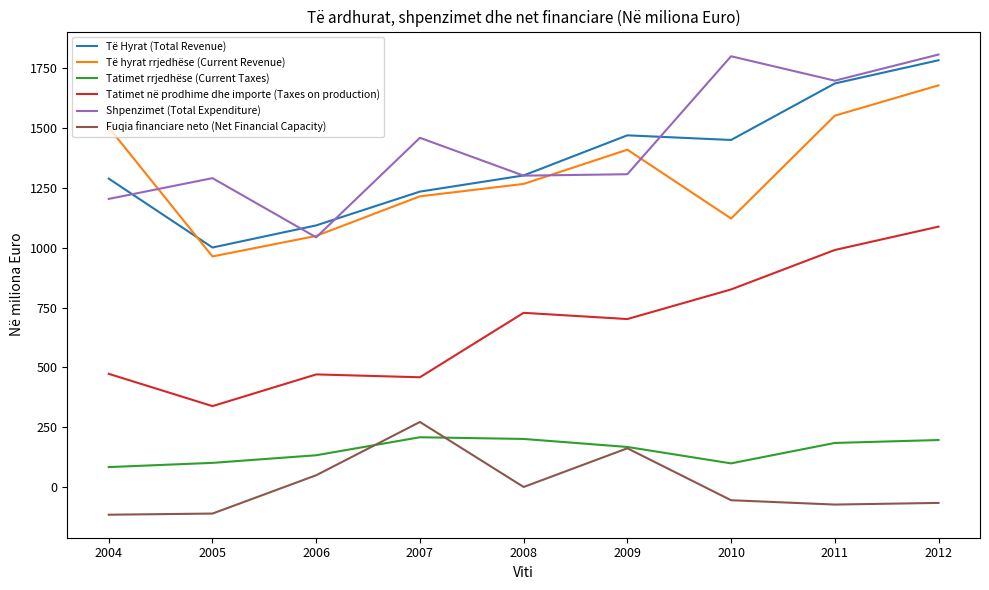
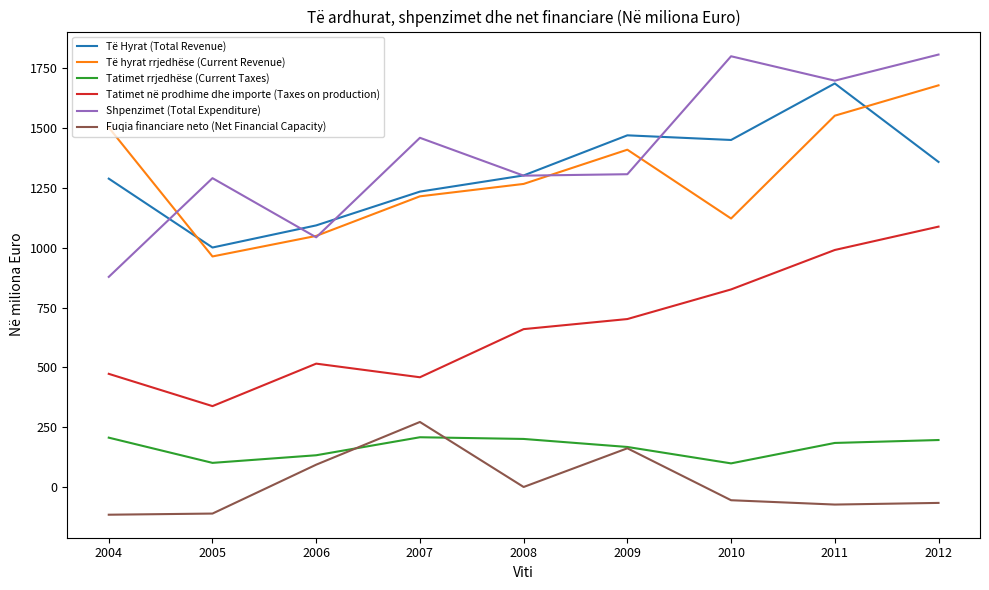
Tatimet rrjedhëse (Current Taxes), 2004: 80 -> 210
Shpenzimet (Total Expenditure), 2004: 1200 -> 880
Tatimet në prodhime dhe importe (Taxes on production), 2006: 470 -> 520
Fuqia financiare neto (Net Financial Capacity), 2006: 50 -> 90
Tatimet në prodhime dhe importe (Taxes on production), 2008: 730 -> 660
Të Hyrat (Total Revenue), 2012: 1780 -> 1360
